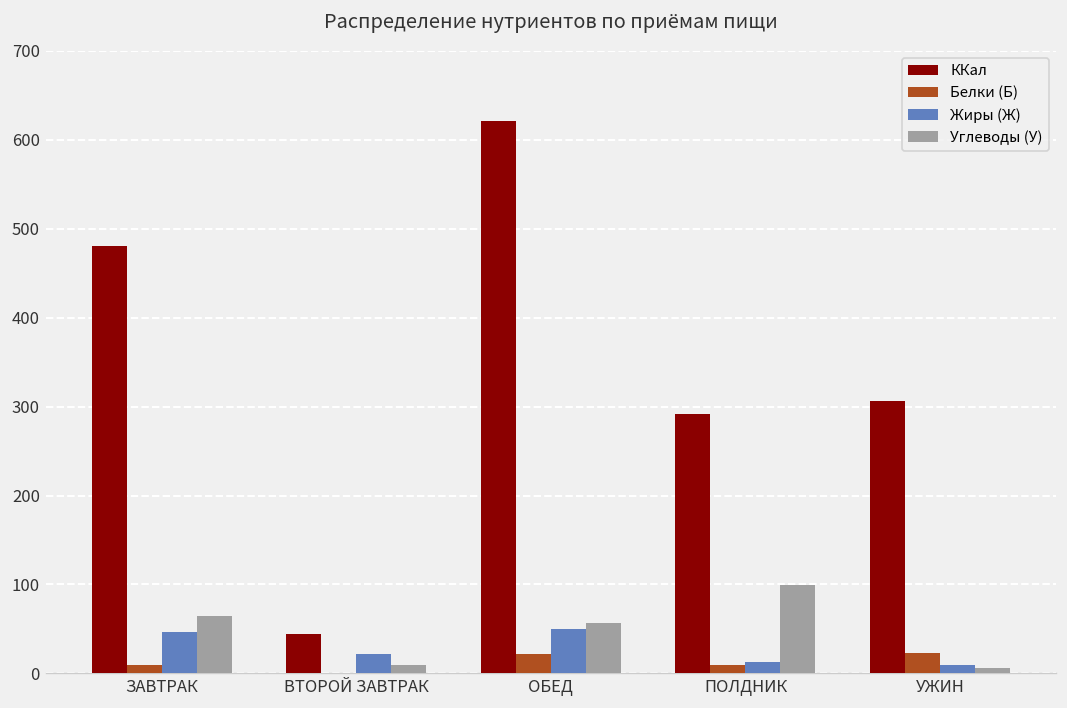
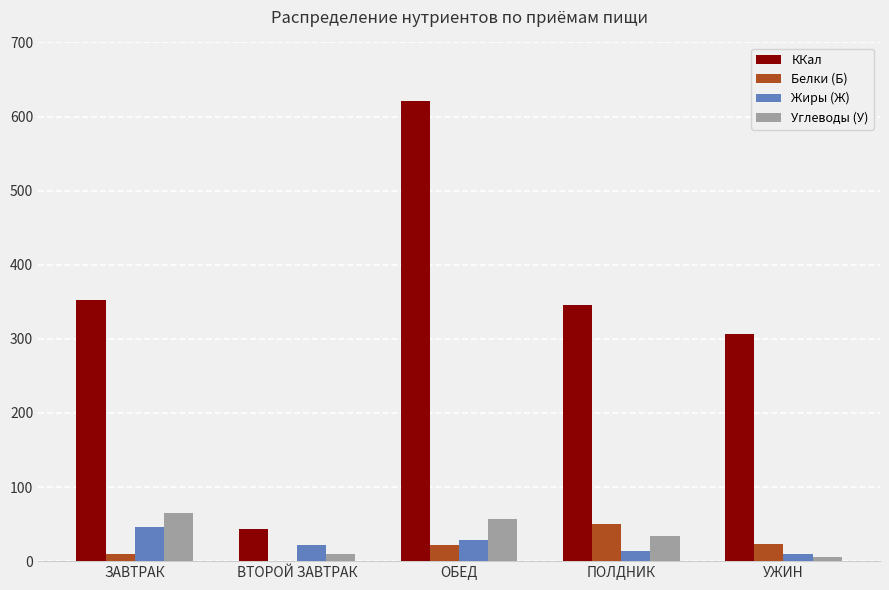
ККал, ЗАВТРАК: 480 -> 350
Жиры (Ж), ОБЕД: 50 -> 30
ККал, ПОЛДНИК: 290 -> 350
Белки (Б), ПОЛДНИК: 10 -> 50
Углеводы (У), ПОЛДНИК: 100 -> 30
